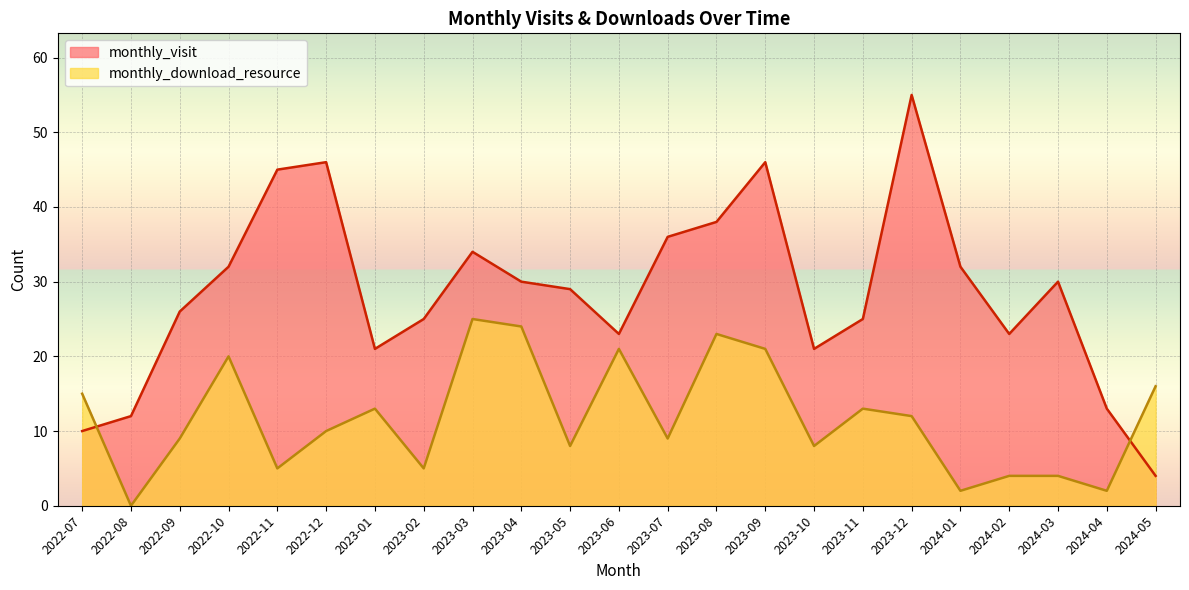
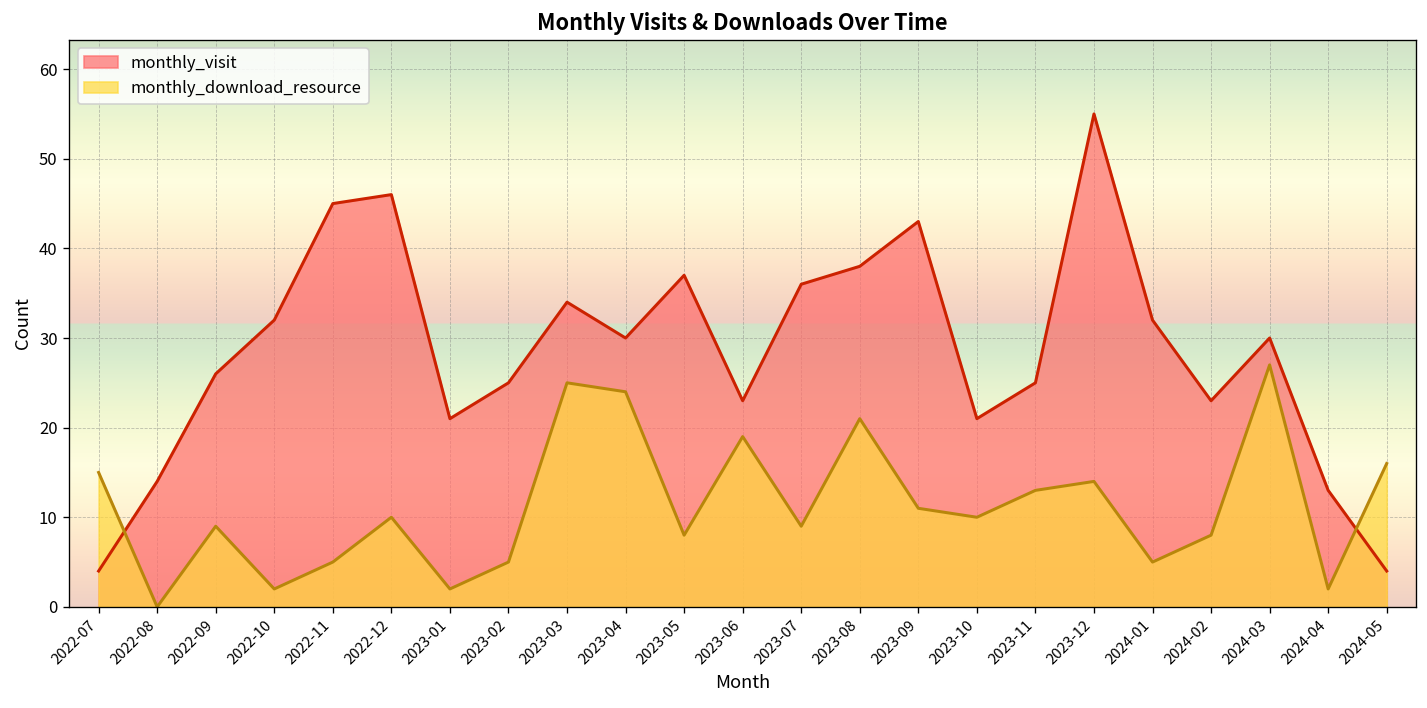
monthly_visit, 2022-07: 10 -> 4
monthly_visit, 2022-08: 12 -> 14
monthly_download_resource, 2022-10: 20 -> 2
monthly_download_resource, 2023-01: 13 -> 2
monthly_visit, 2023-05: 29 -> 37
monthly_download_resource, 2023-06: 21 -> 19
monthly_download_resource, 2023-08: 23 -> 21
monthly_visit, 2023-09: 46 -> 43
monthly_download_resource, 2023-09: 21 -> 11
monthly_download_resource, 2023-10: 8 -> 10
monthly_download_resource, 2023-12: 12 -> 14
monthly_download_resource, 2024-01: 2 -> 5
monthly_download_resource, 2024-02: 4 -> 8
monthly_download_resource, 2024-03: 4 -> 27
